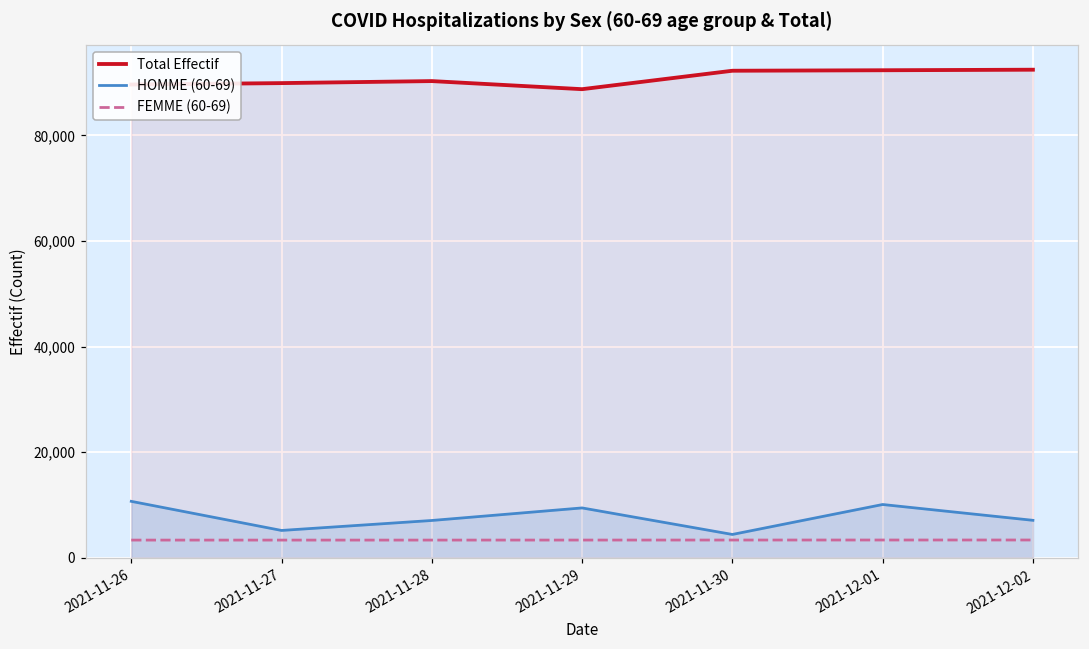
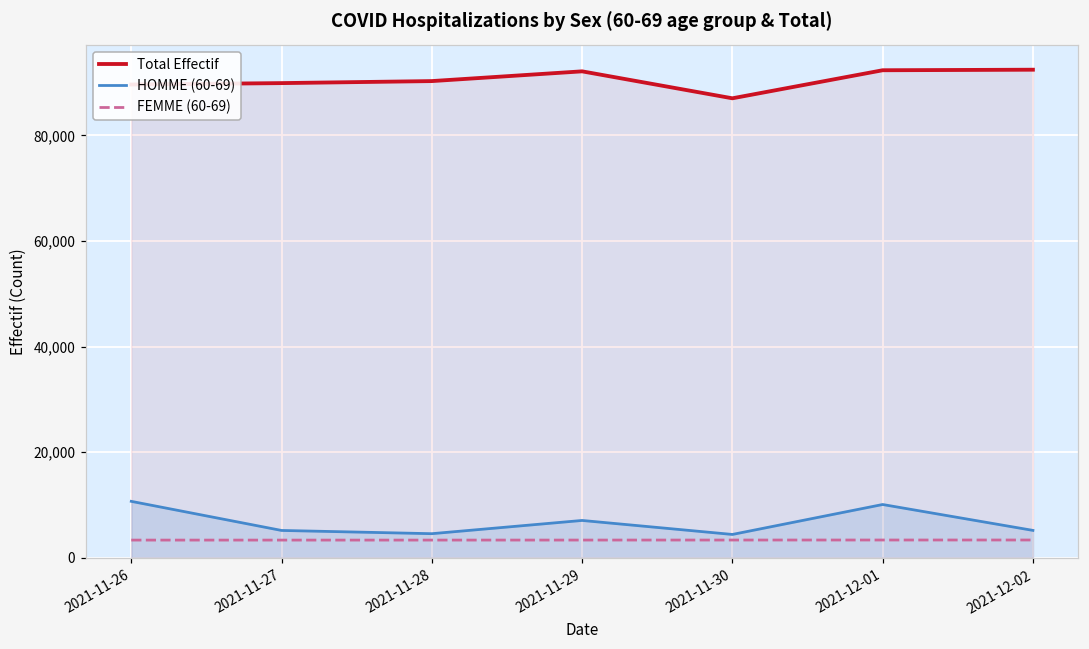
HOMME (60-69), 2021-11-28: 7,000 -> 5,000
Total Effectif, 2021-11-29: 89,000 -> 92,000
HOMME (60-69), 2021-11-29: 9,000 -> 7,000
Total Effectif, 2021-11-30: 92,000 -> 87,000
HOMME (60-69), 2021-12-02: 7,000 -> 5,000
